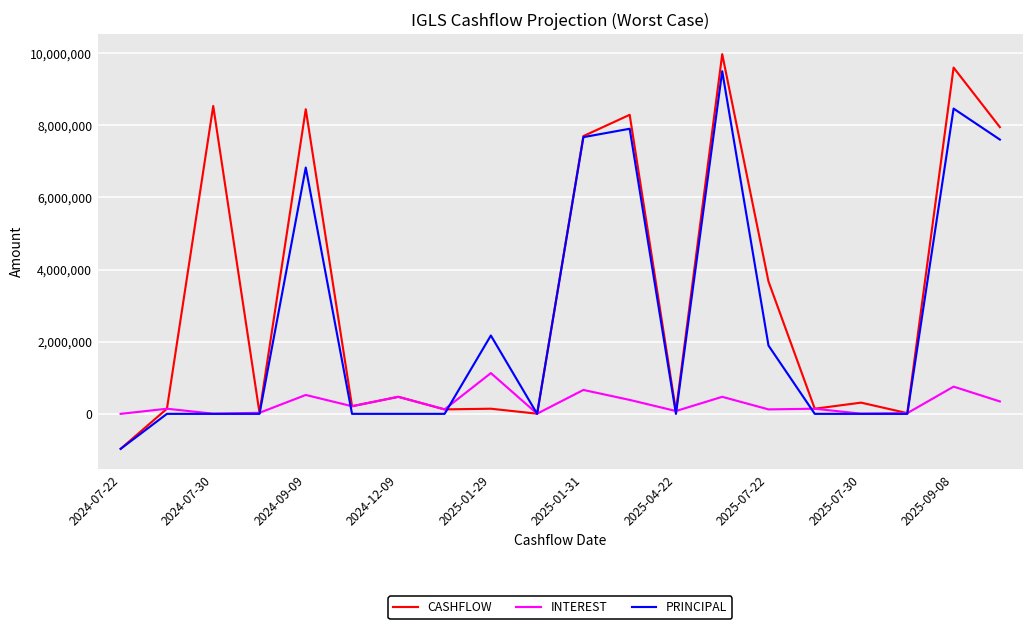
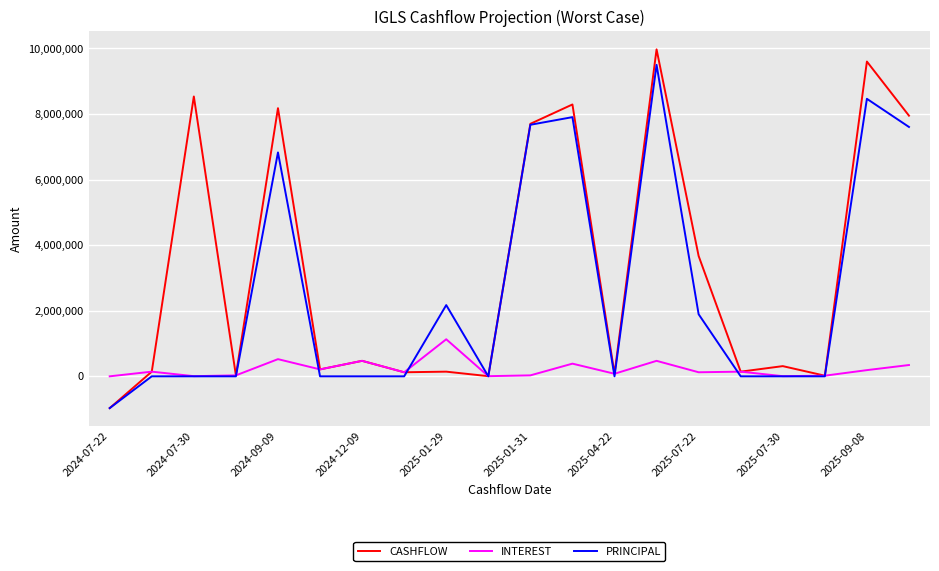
CASHFLOW, 2024-09-09: 8,400,000 -> 8,200,000
INTEREST, 2025-01-31: 700,000 -> 0
INTEREST, 2025-09-08: 800,000 -> 200,000
